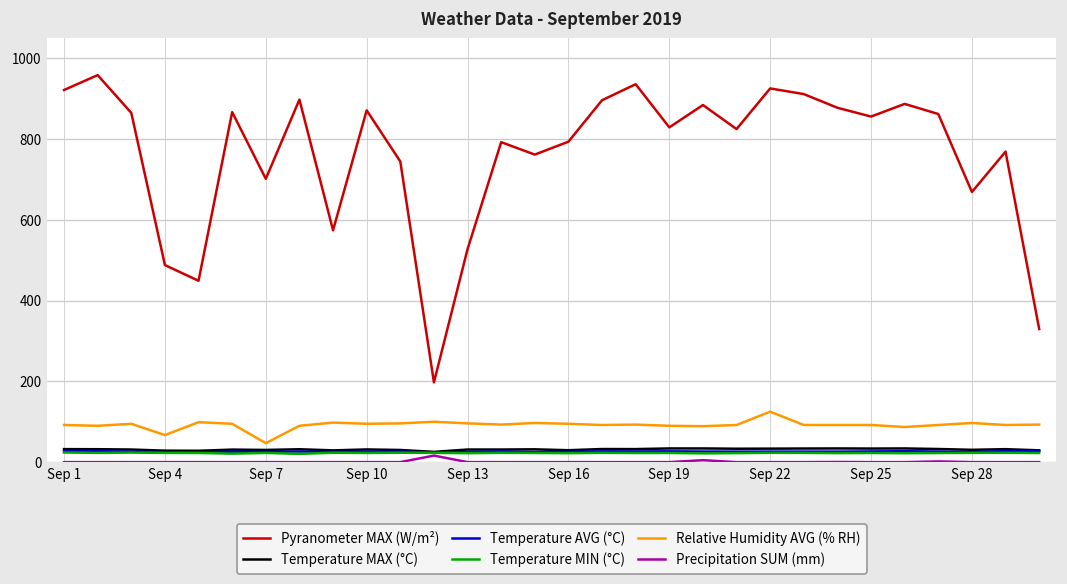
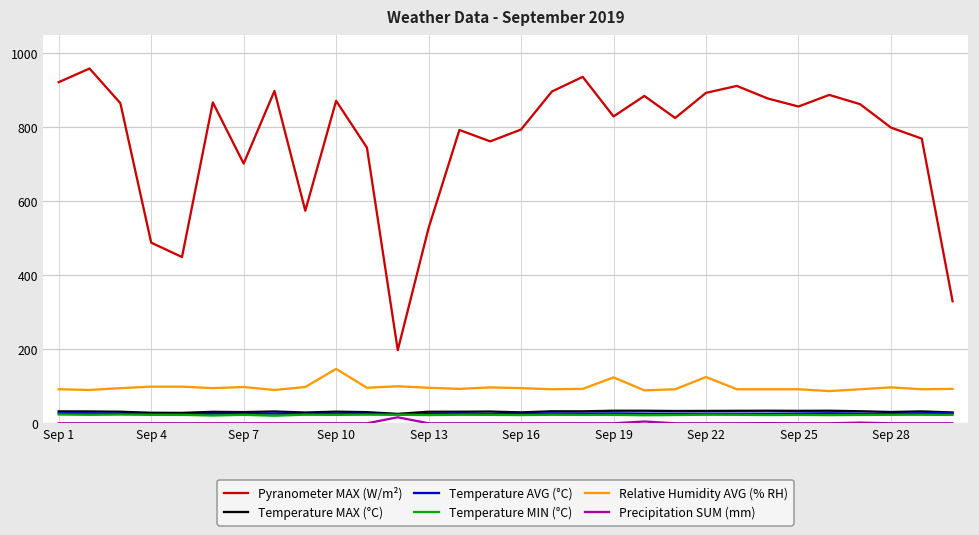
Relative Humidity AVG (% RH), Sep 4: 70 -> 100
Relative Humidity AVG (% RH), Sep 7: 50 -> 100
Relative Humidity AVG (% RH), Sep 10: 100 -> 150
Relative Humidity AVG (% RH), Sep 19: 90 -> 120
Pyranometer MAX (W/m²), Sep 22: 930 -> 890
Pyranometer MAX (W/m²), Sep 28: 670 -> 800
